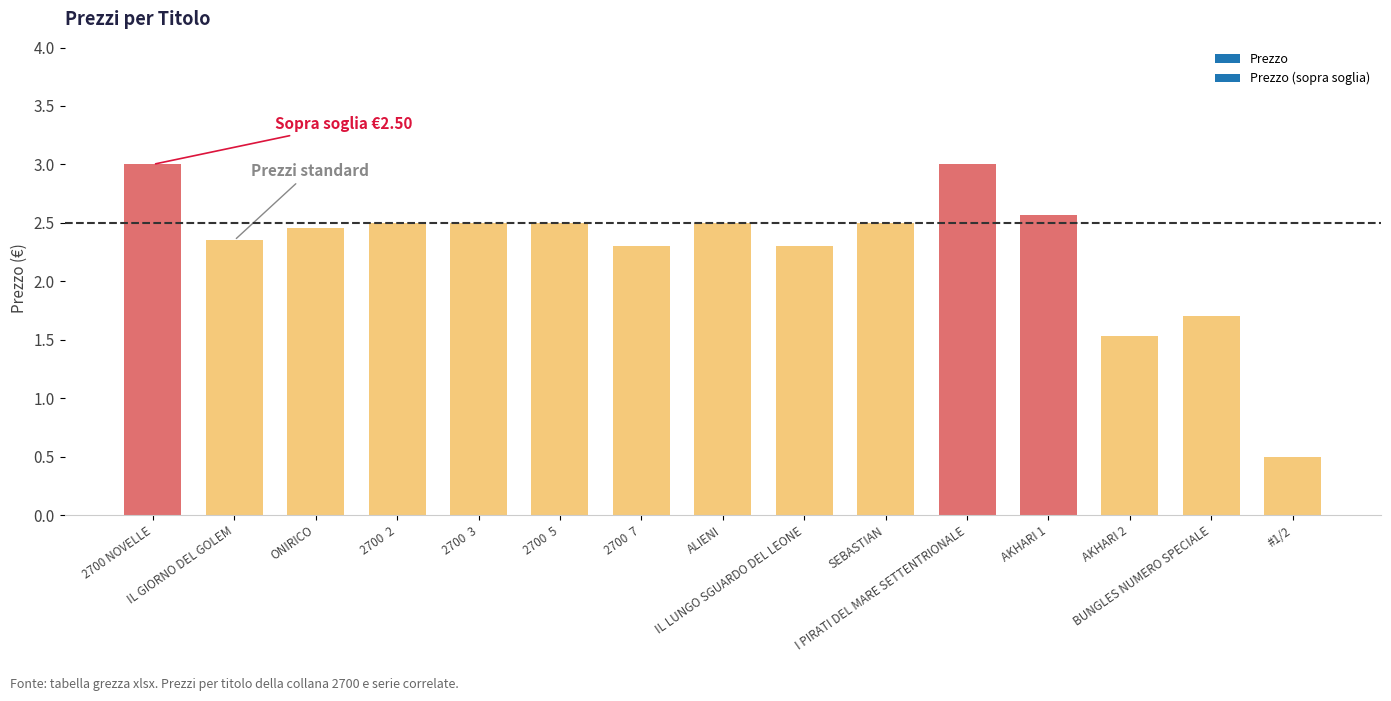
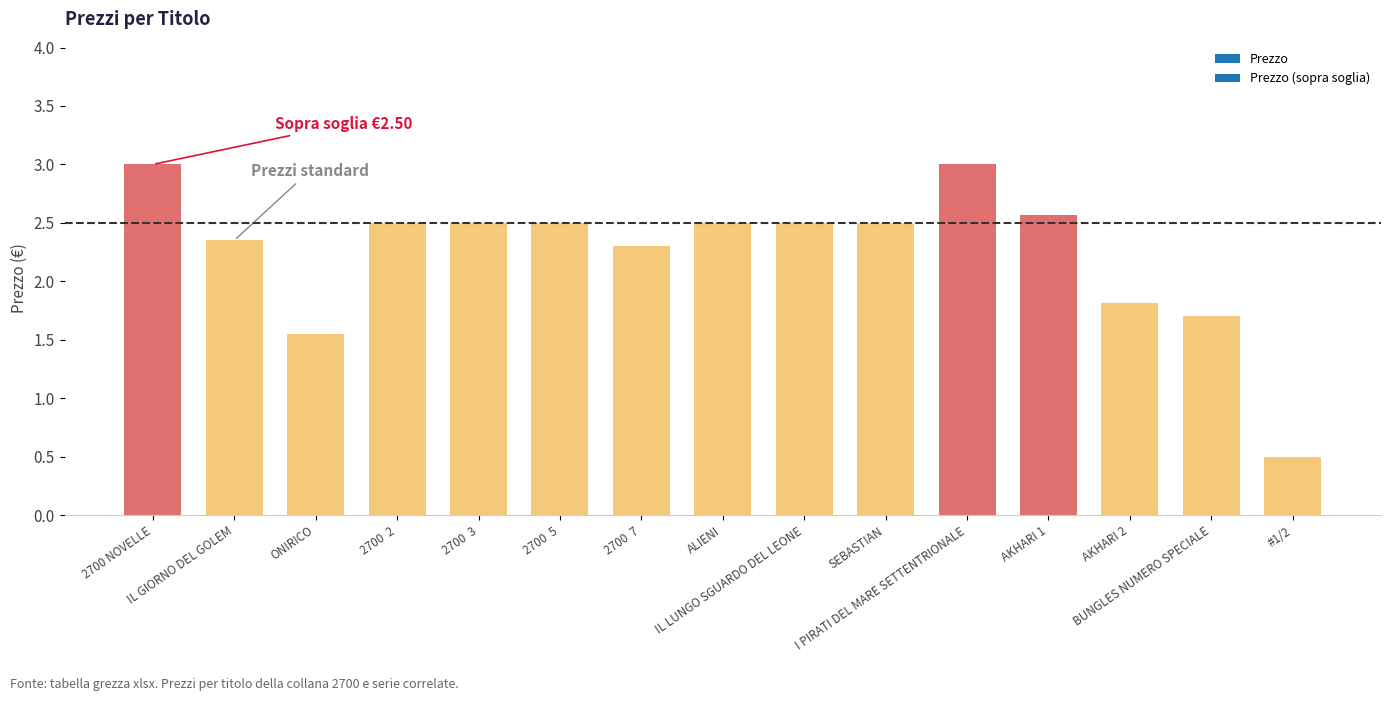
ONIRICO: 2.46 -> 1.55
IL LUNGO SGUARDO DEL LEONE: 2.3 -> 2.5
AKHARI 2: 1.53 -> 1.81
